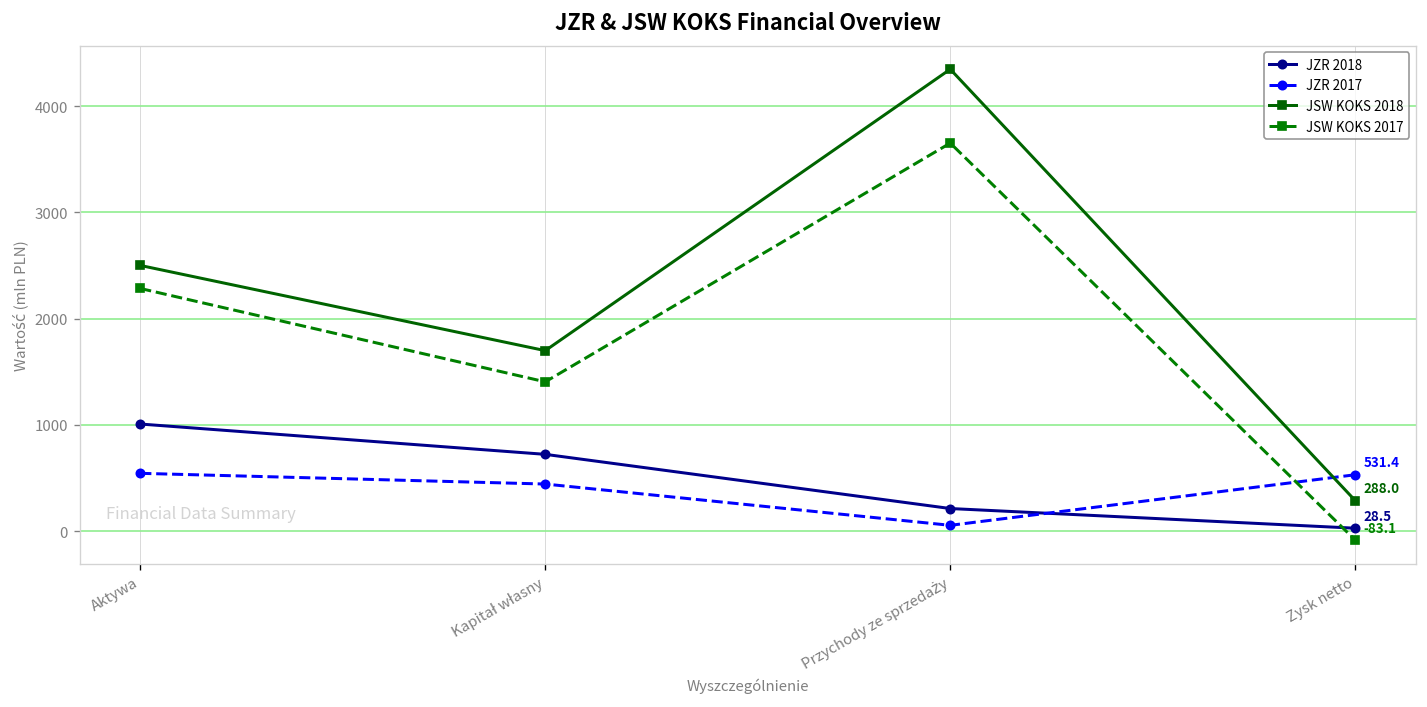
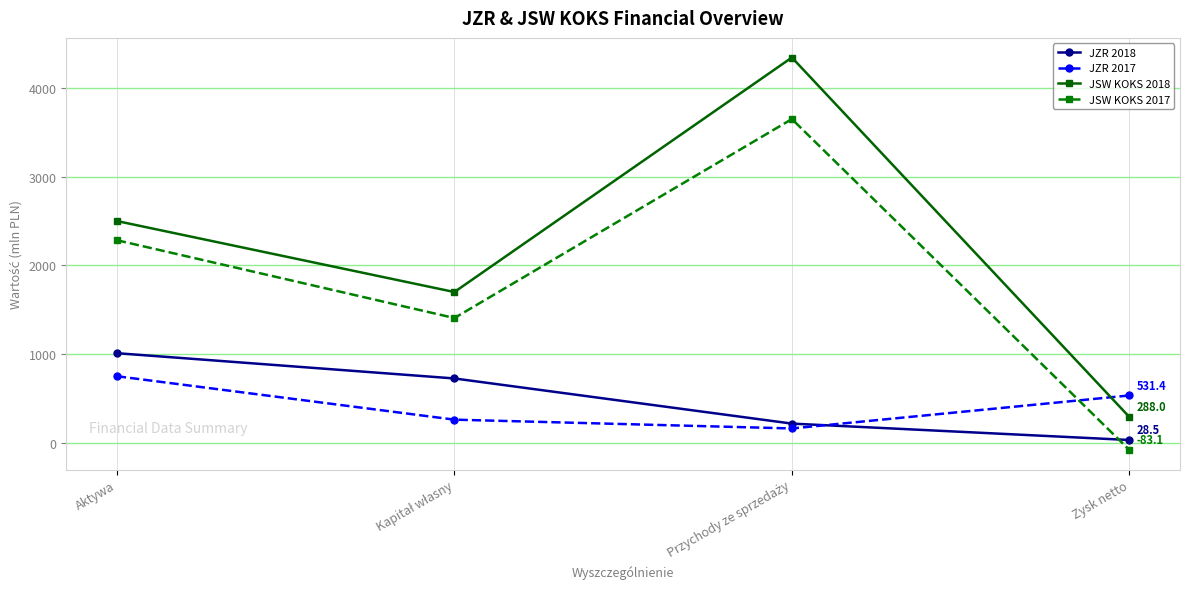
JZR 2017, Aktywa: 500 -> 700
JZR 2017, Kapitał własny: 400 -> 300
JZR 2017, Przychody ze sprzedaży: 100 -> 200
